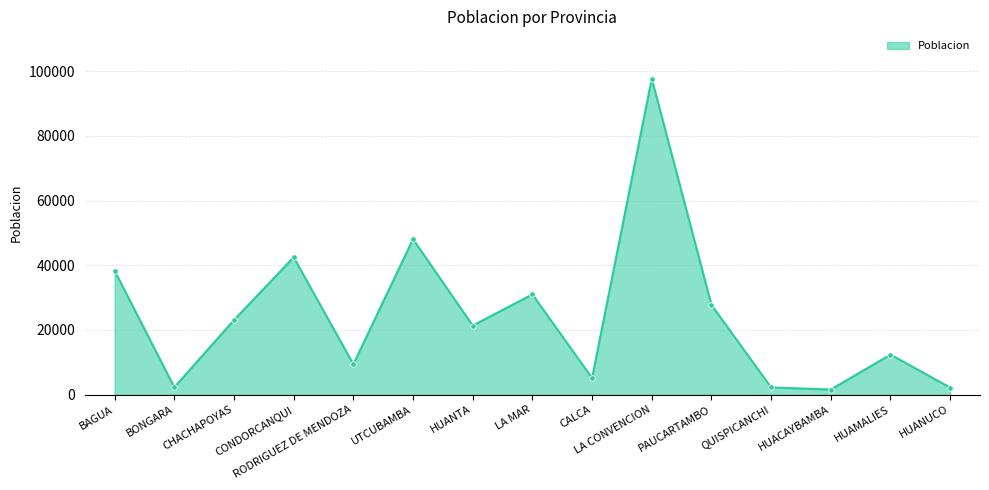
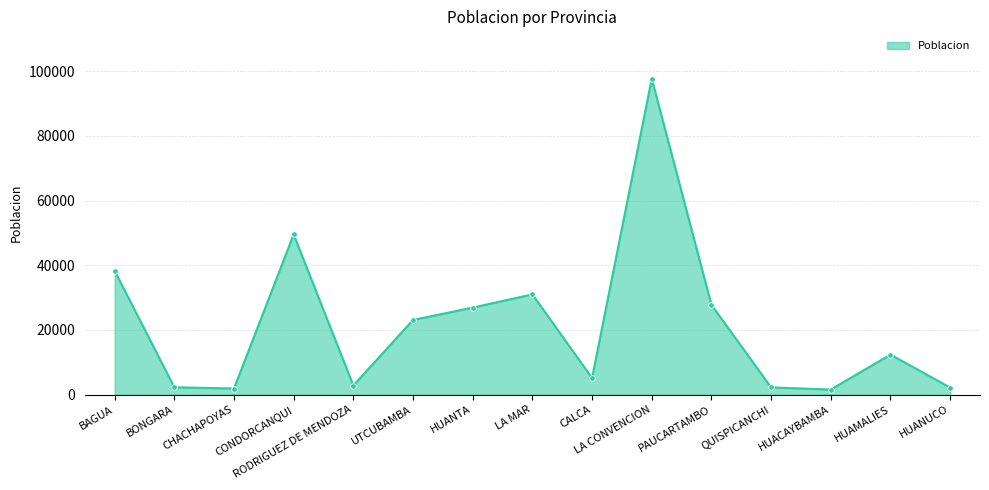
CHACHAPOYAS: 23000 -> 2000
CONDORCANQUI: 42000 -> 50000
RODRIGUEZ DE MENDOZA: 9000 -> 3000
UTCUBAMBA: 48000 -> 23000
HUANTA: 21000 -> 27000
